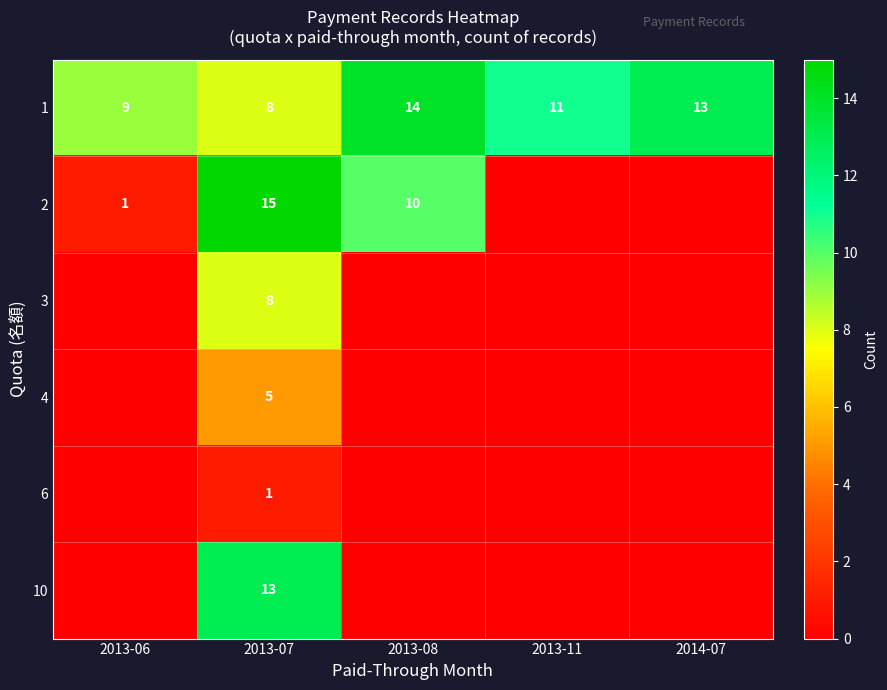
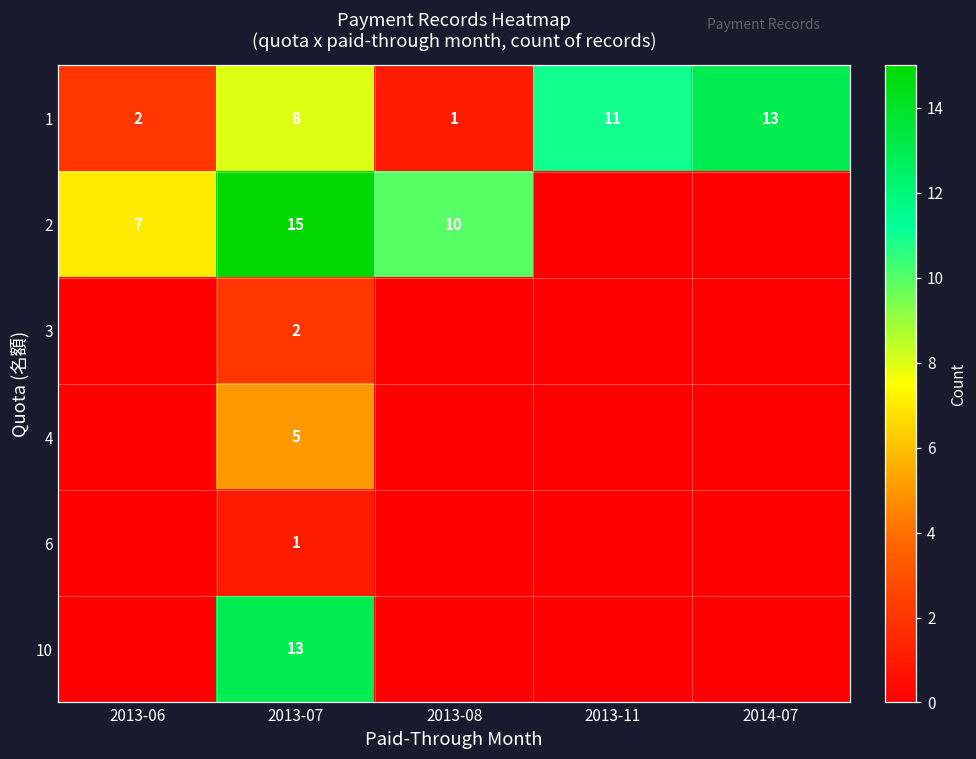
1, 2013-06: 9 -> 2
1, 2013-08: 14 -> 1
2, 2013-06: 1 -> 7
3, 2013-07: 8 -> 2
